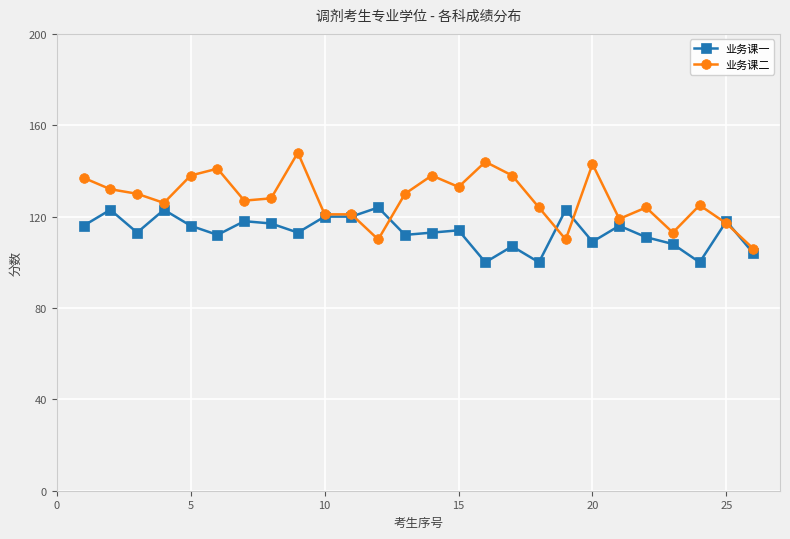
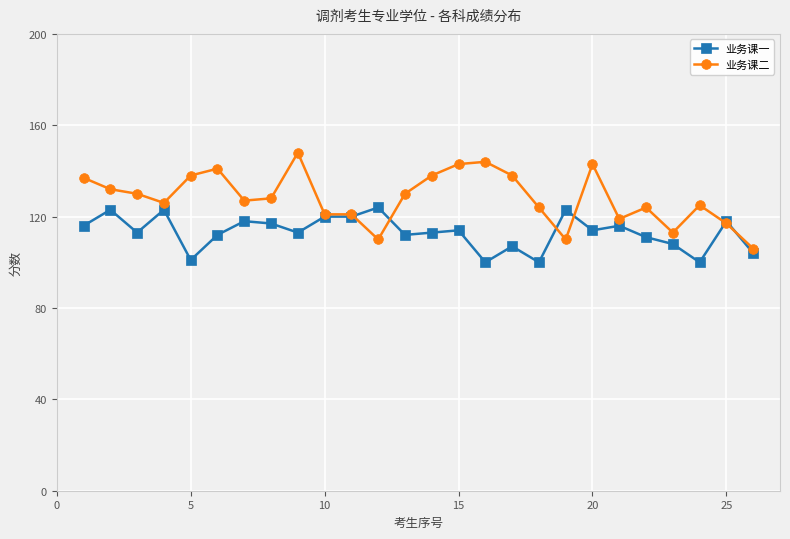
业务课一, 5: 116 -> 101
业务课二, 15: 133 -> 143
业务课一, 20: 109 -> 114
